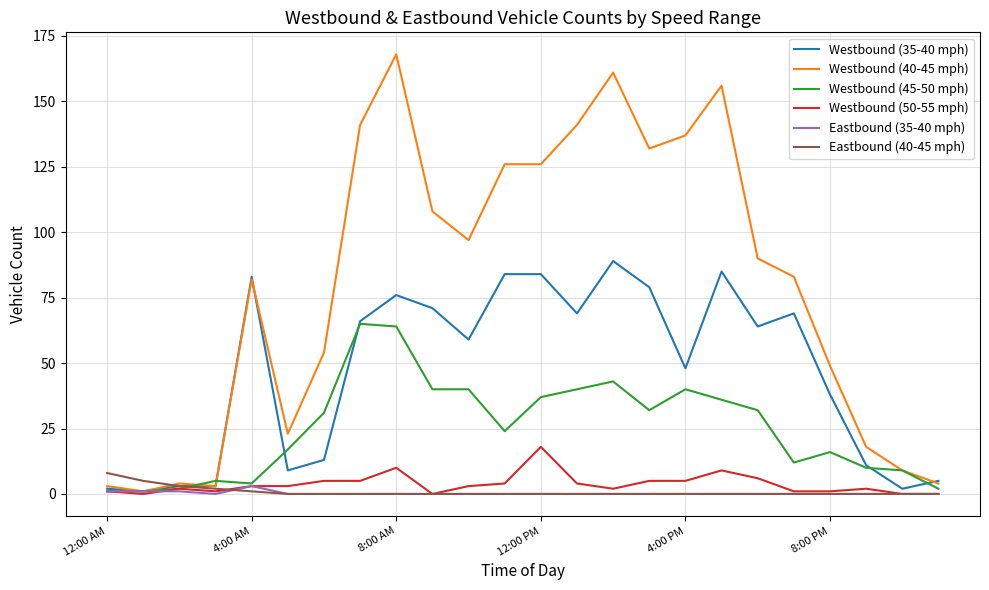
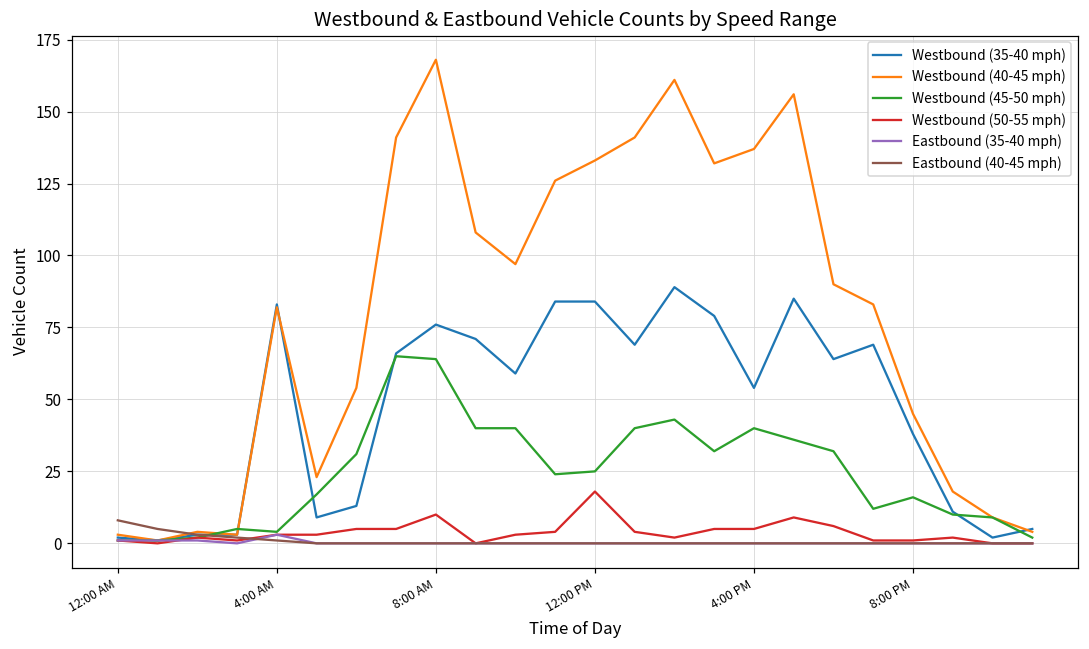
Westbound (40-45 mph), 12:00 PM: 126 -> 133
Westbound (45-50 mph), 12:00 PM: 37 -> 25
Westbound (35-40 mph), 4:00 PM: 48 -> 54
Westbound (40-45 mph), 8:00 PM: 49 -> 45
